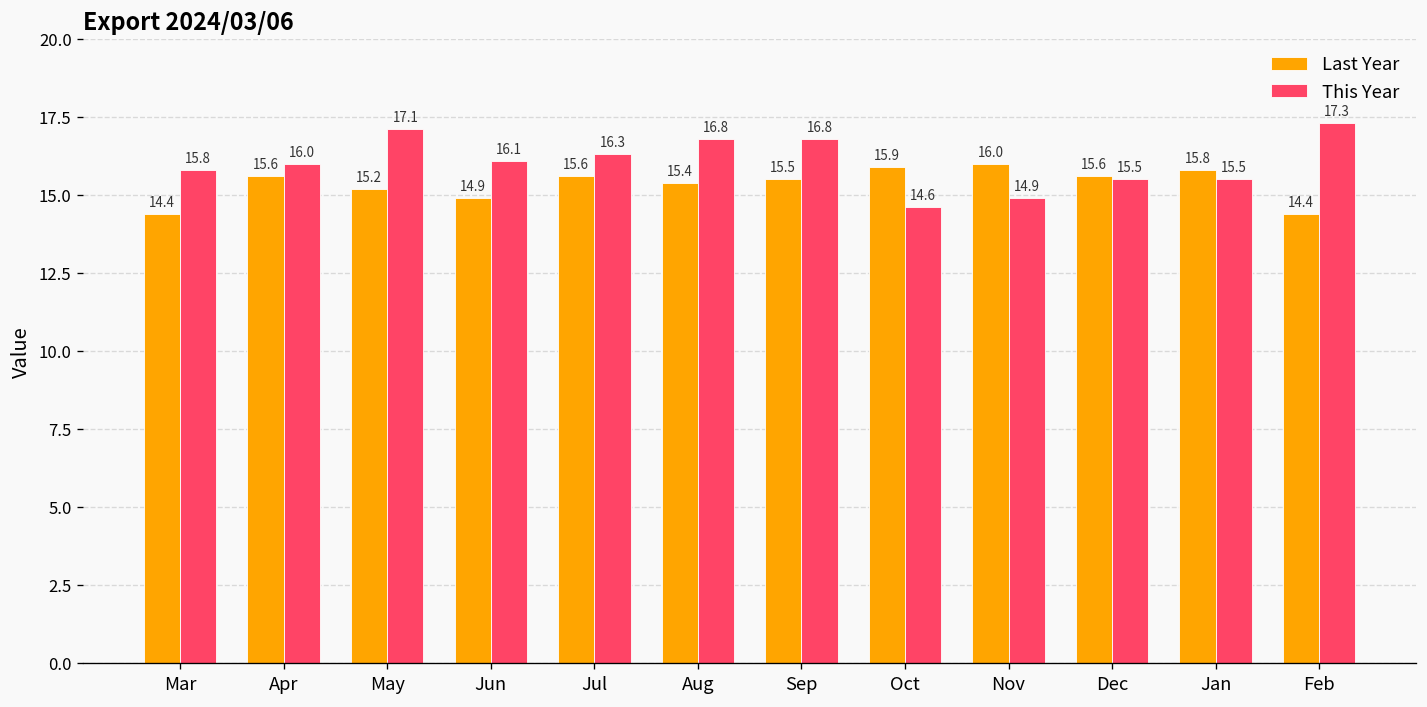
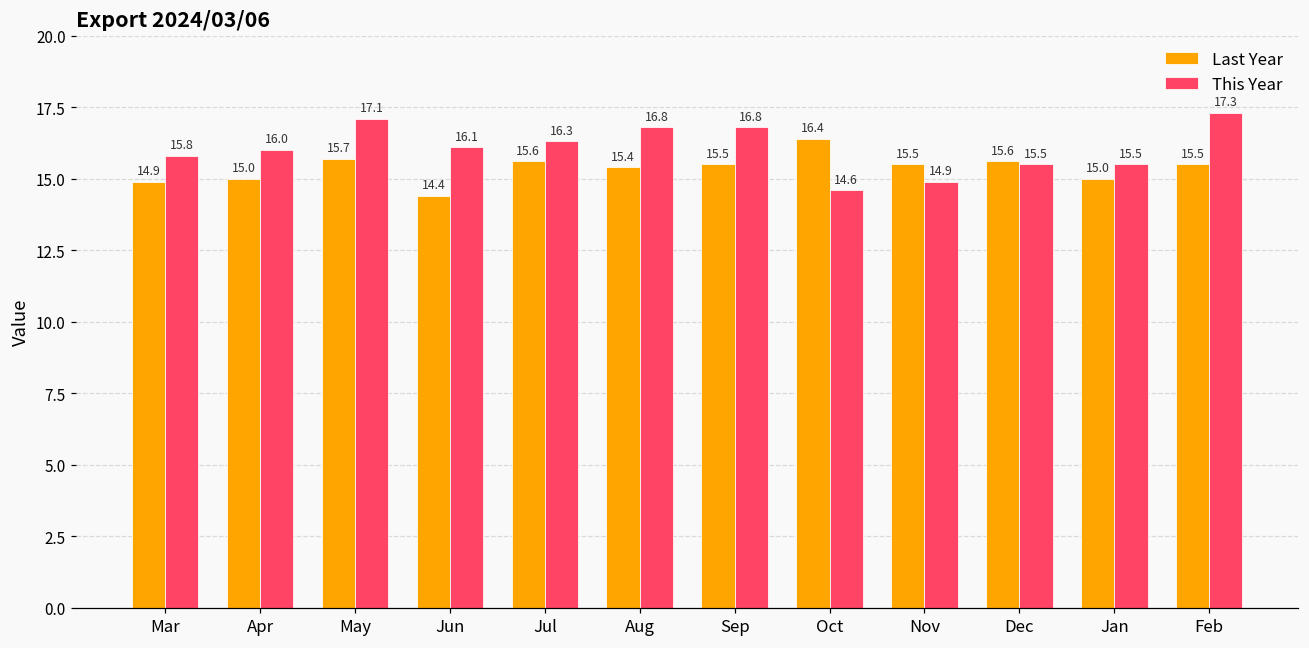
Last Year, Mar: 14.4 -> 14.9
Last Year, Apr: 15.6 -> 15.0
Last Year, May: 15.2 -> 15.7
Last Year, Jun: 14.9 -> 14.4
Last Year, Oct: 15.9 -> 16.4
Last Year, Nov: 16.0 -> 15.5
Last Year, Jan: 15.8 -> 15.0
Last Year, Feb: 14.4 -> 15.5
